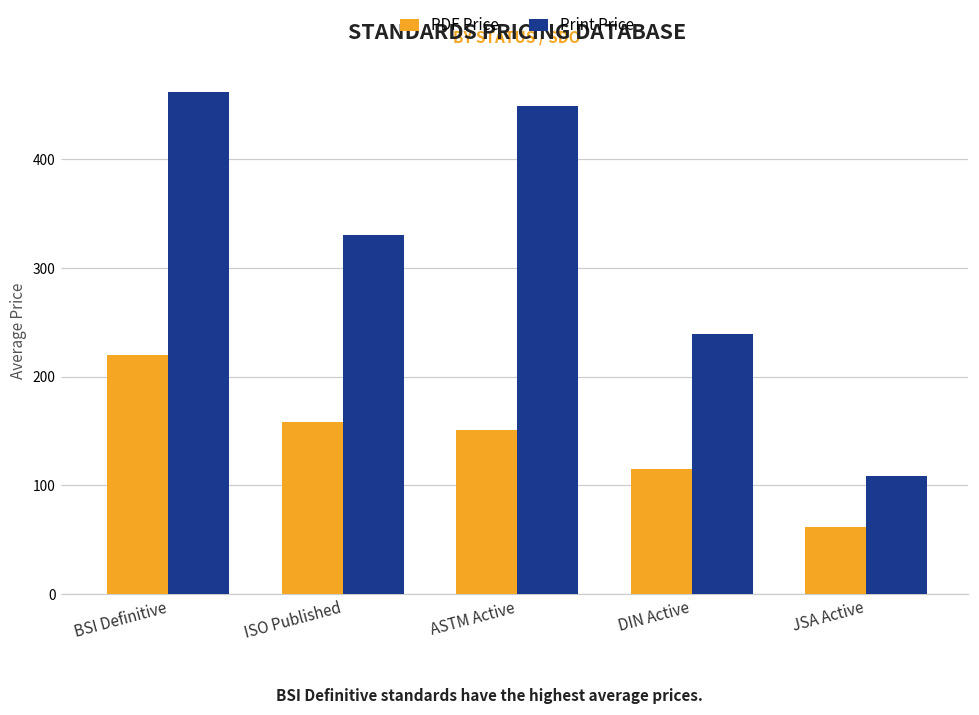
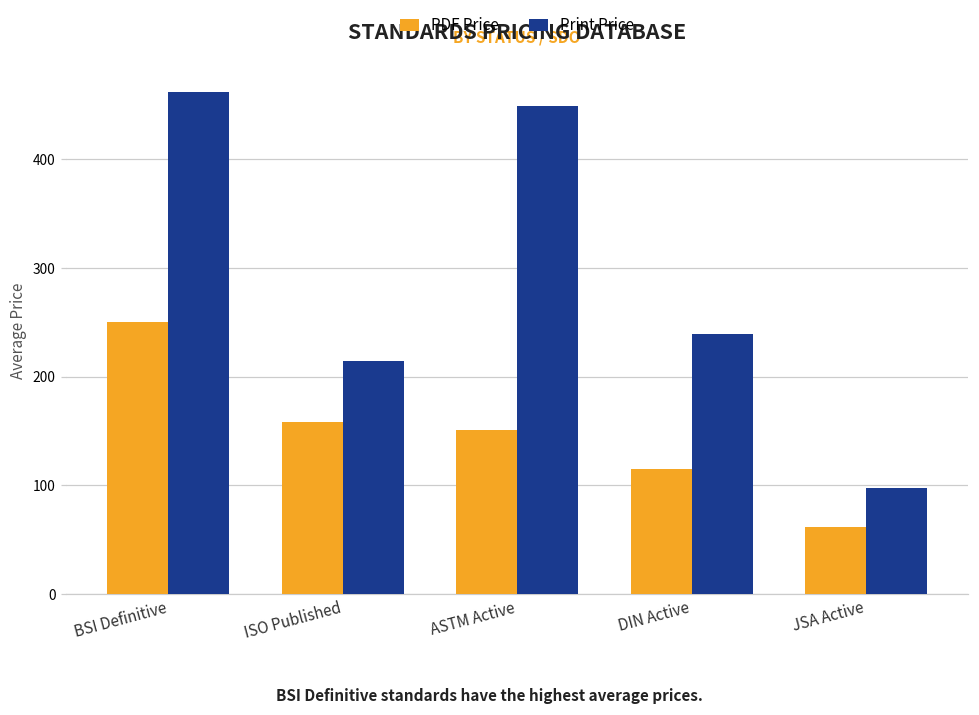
PDF Price, BSI Definitive: 220 -> 250
Print Price, ISO Published: 330 -> 210
Print Price, JSA Active: 110 -> 100
